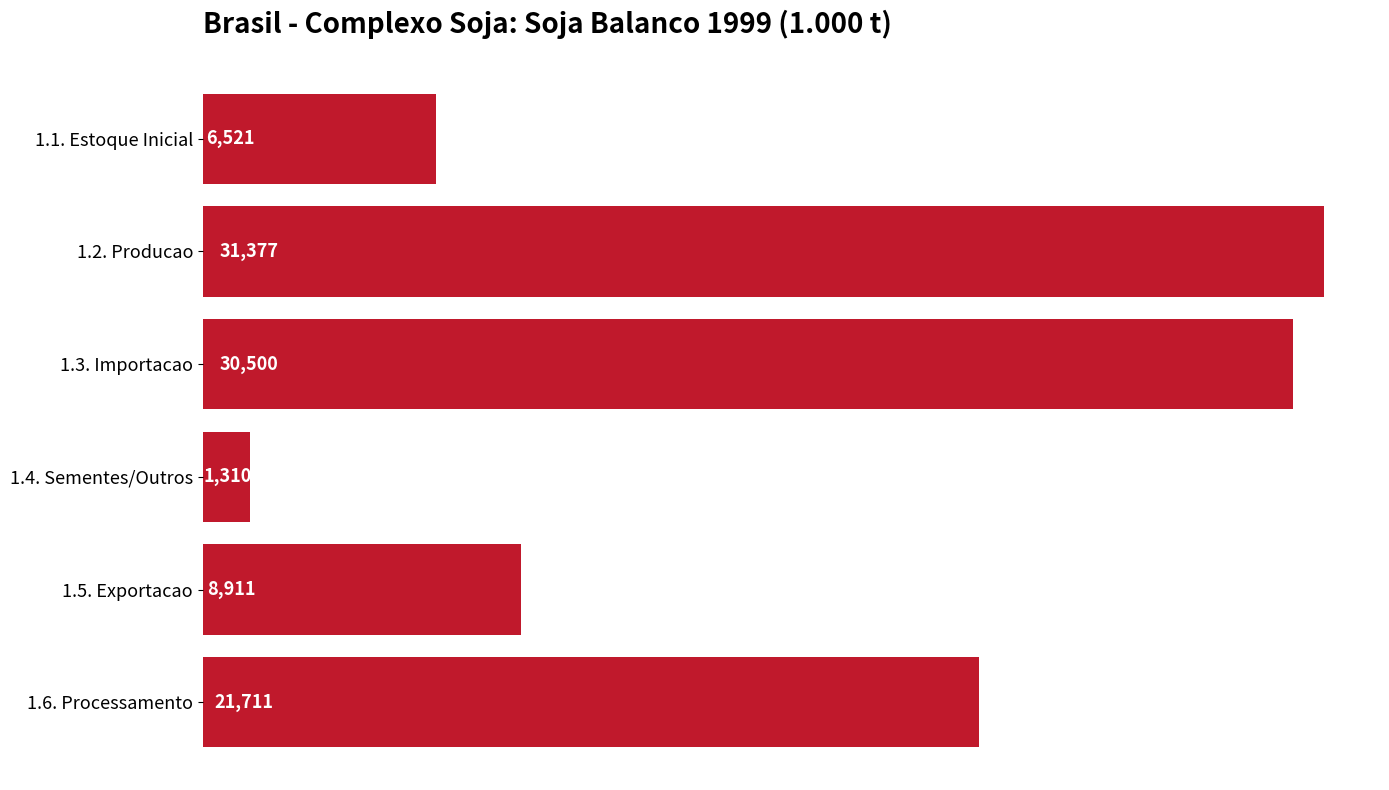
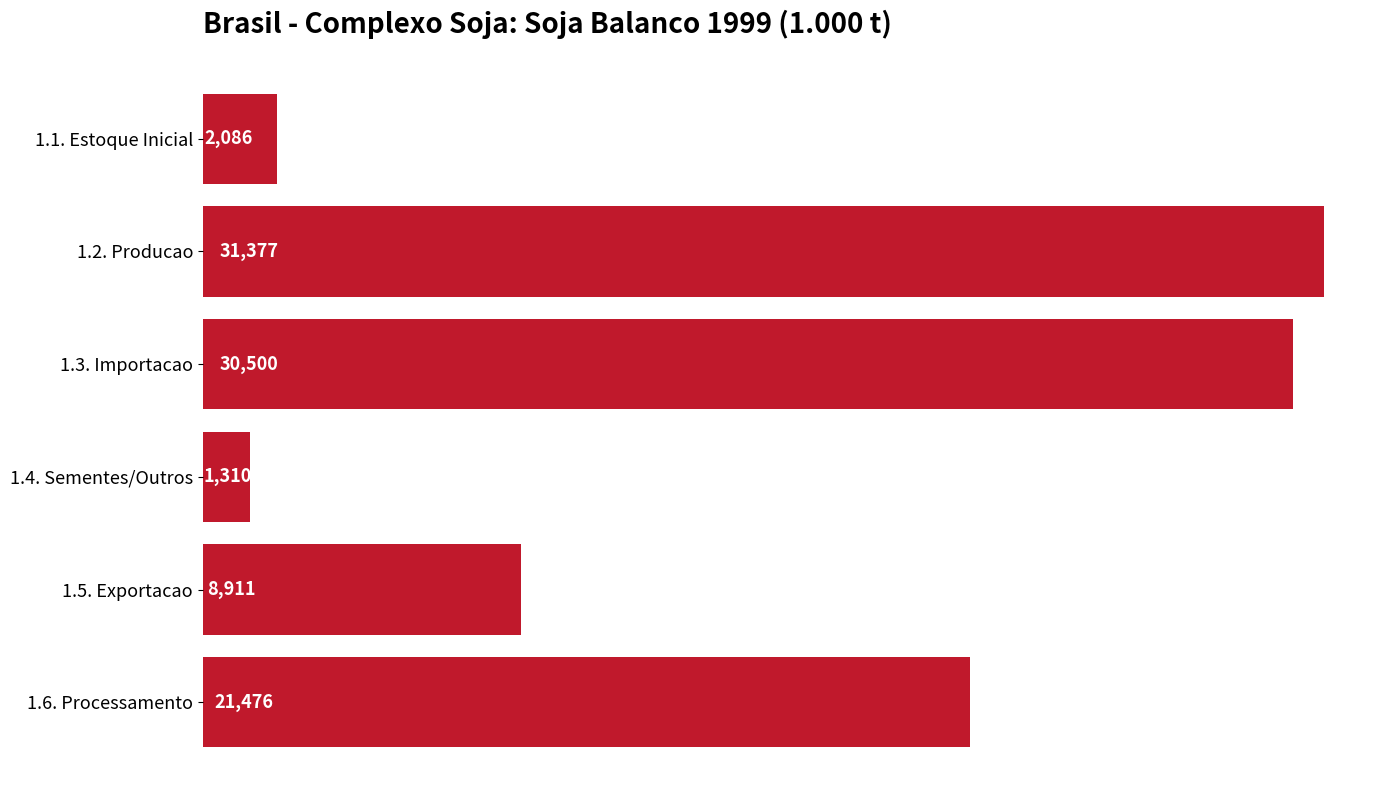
1.1. Estoque Inicial: 6,521 -> 2,086
1.6. Processamento: 21,711 -> 21,476
